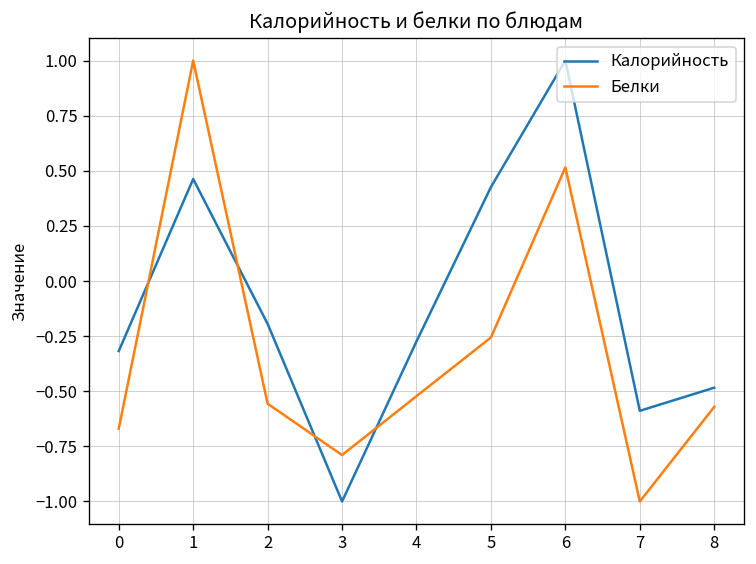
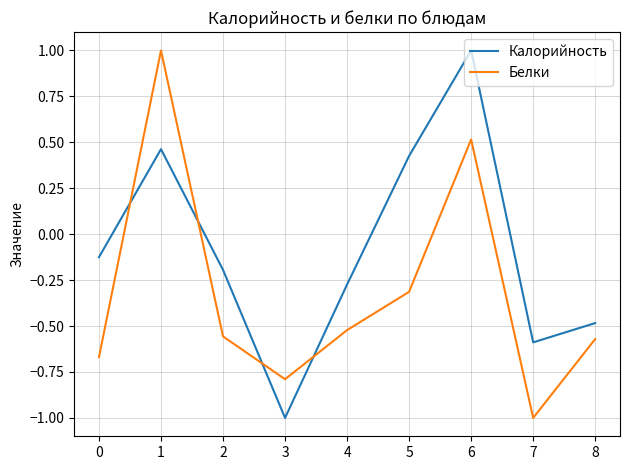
Калорийность, 0: -0.32 -> -0.13
Белки, 5: -0.26 -> -0.31
